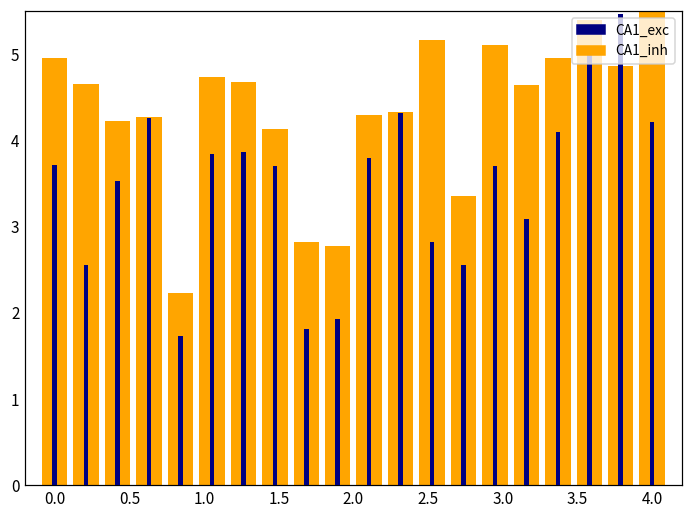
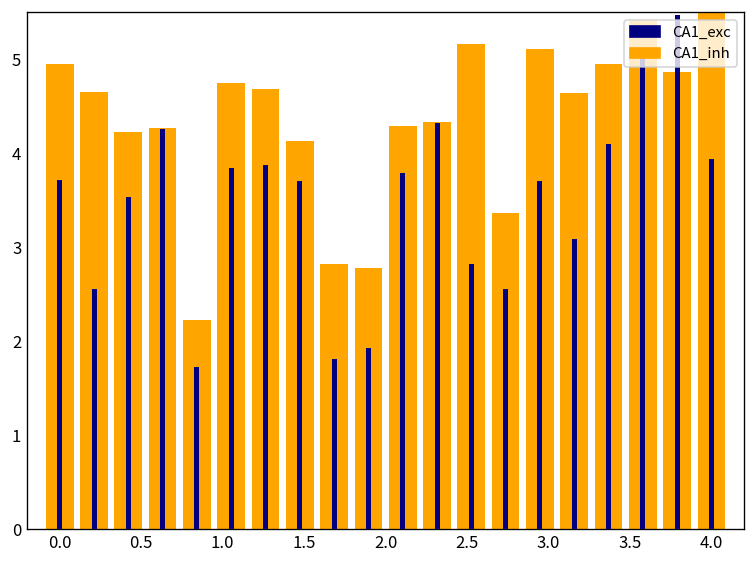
CA1_exc, 4.0: 4.2 -> 3.9
